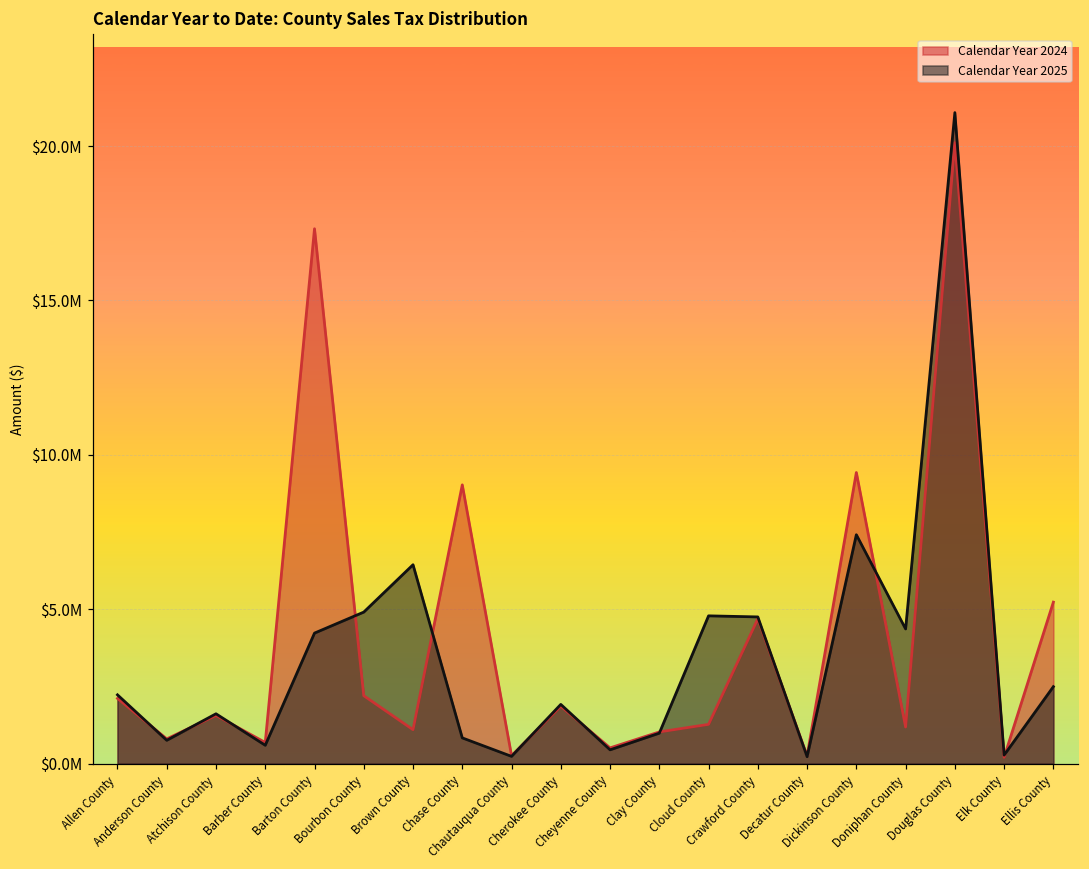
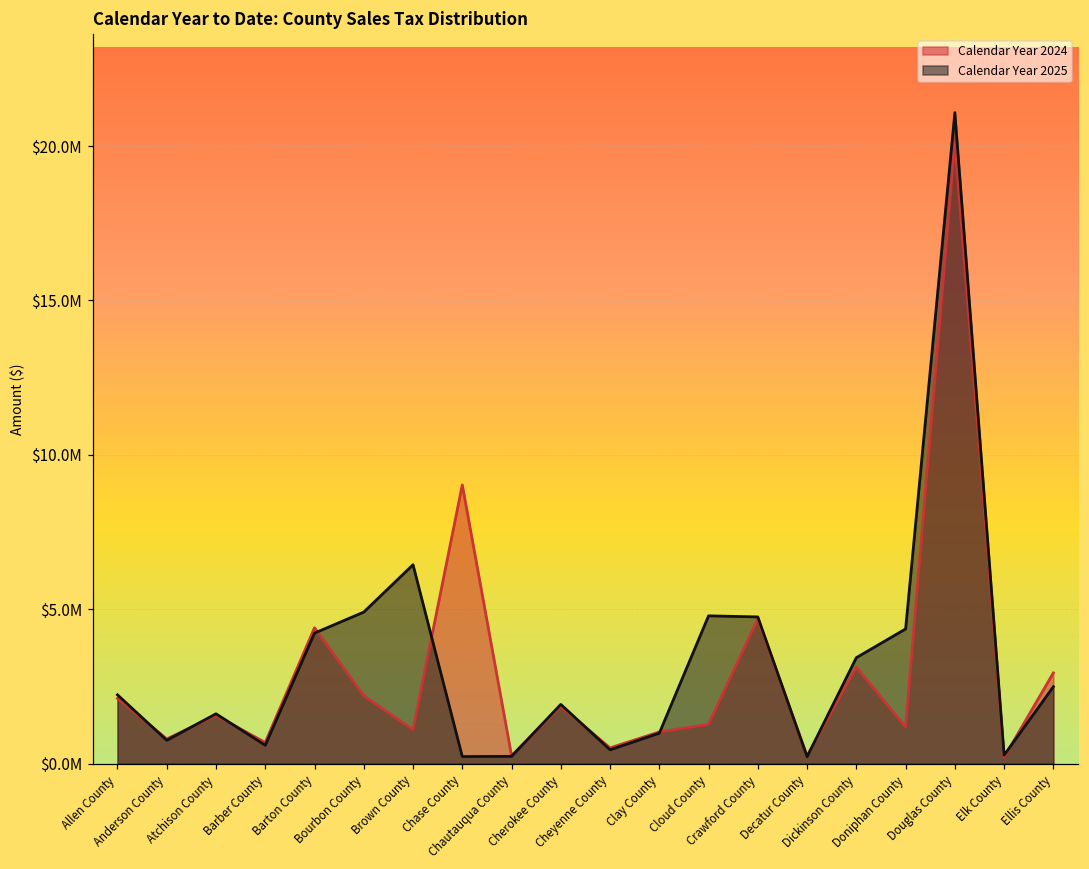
Calendar Year 2024, Barton County: $17300000 -> $4400000
Calendar Year 2025, Chase County: $800000 -> $200000
Calendar Year 2024, Dickinson County: $9400000 -> $3100000
Calendar Year 2025, Dickinson County: $7400000 -> $3400000
Calendar Year 2024, Ellis County: $5200000 -> $2900000
